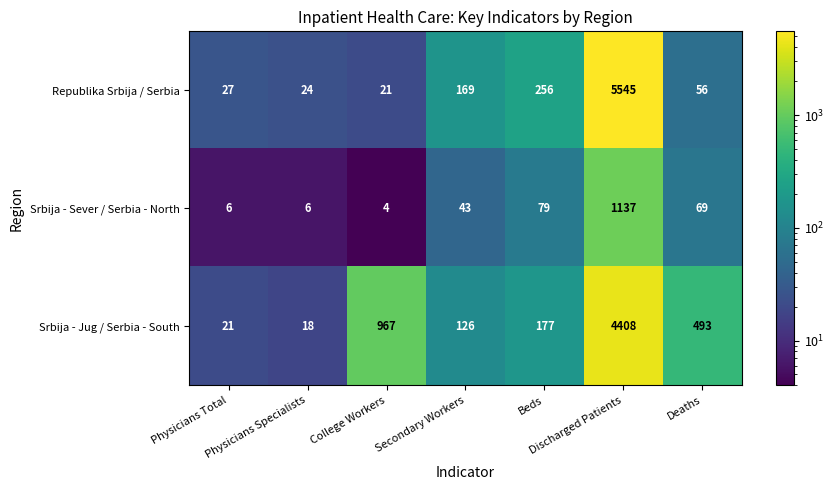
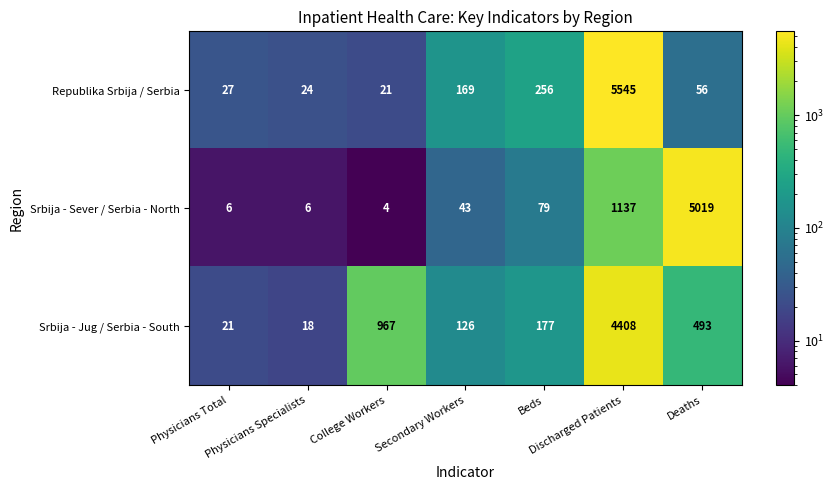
Srbija - Sever / Serbia - North, Deaths: 69 -> 5019
